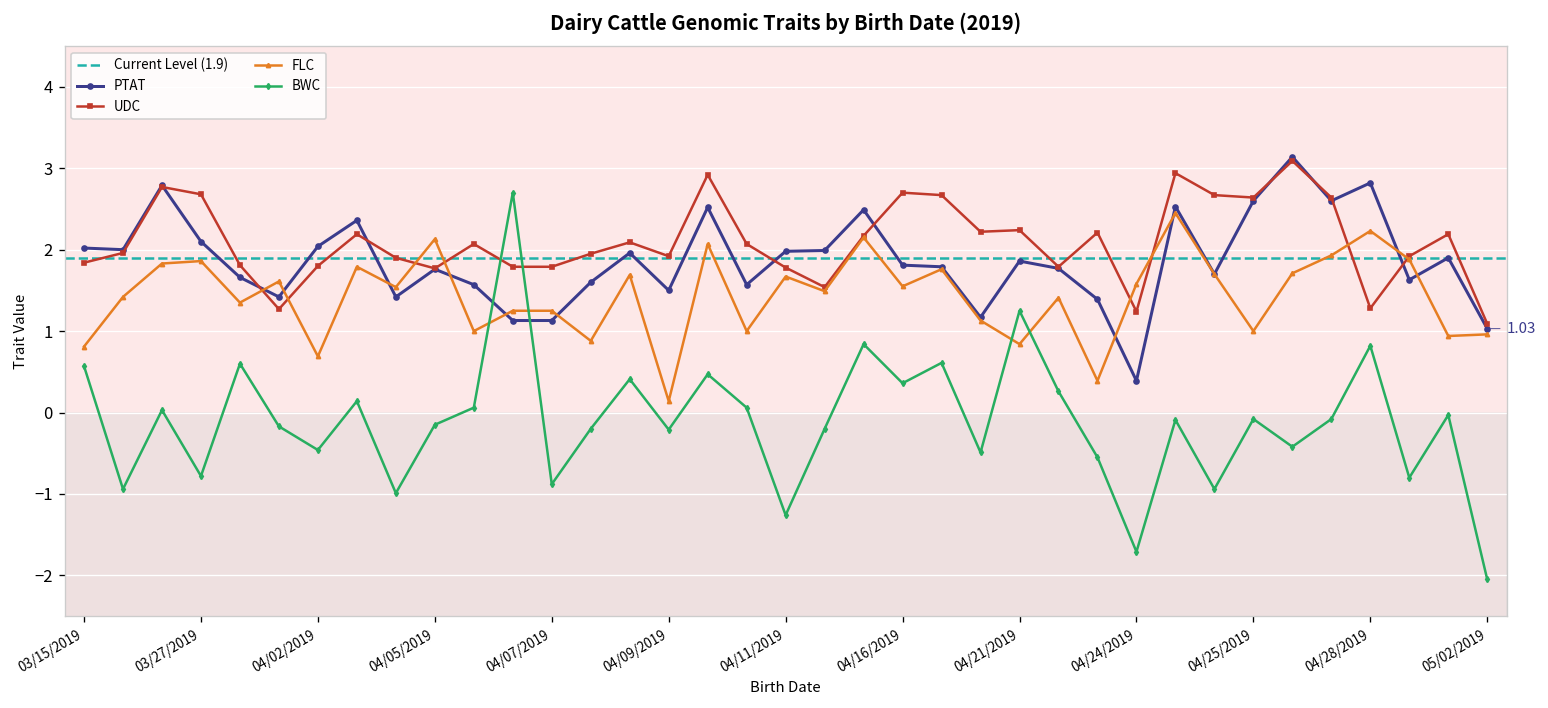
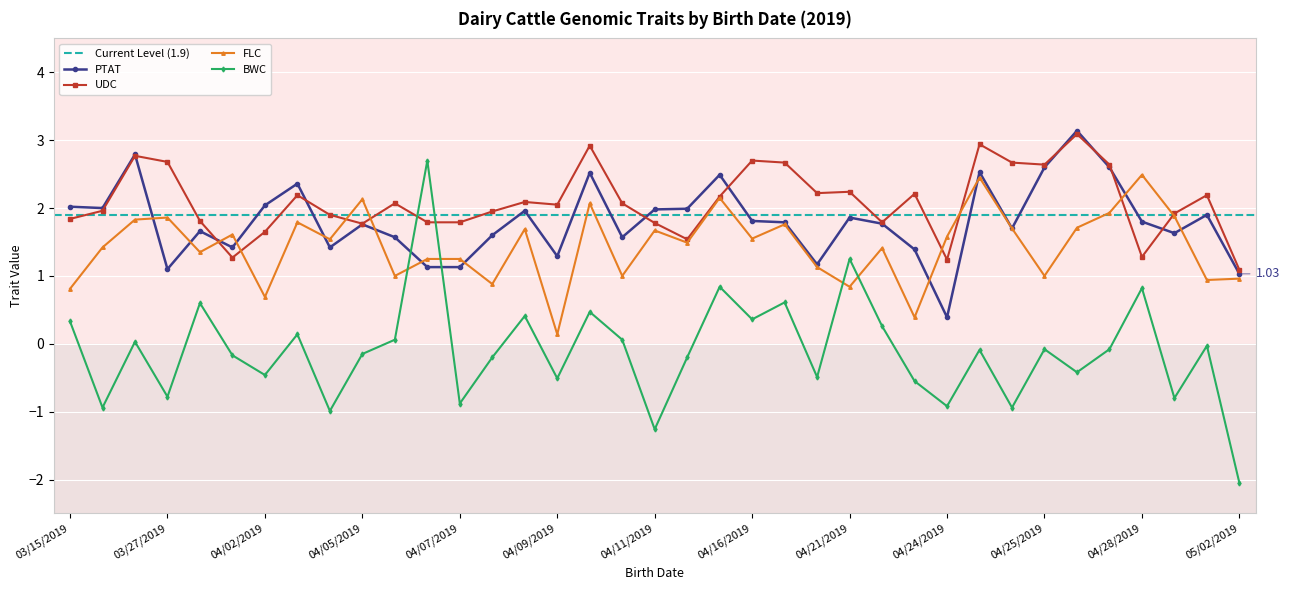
BWC, 03/15/2019: 0.6 -> 0.3
PTAT, 03/27/2019: 2.1 -> 1.1
UDC, 04/02/2019: 1.8 -> 1.7
PTAT, 04/09/2019: 1.5 -> 1.3
UDC, 04/09/2019: 1.9 -> 2.1
BWC, 04/09/2019: -0.2 -> -0.5
BWC, 04/24/2019: -1.7 -> -0.9
PTAT, 04/28/2019: 2.8 -> 1.8
FLC, 04/28/2019: 2.2 -> 2.5
